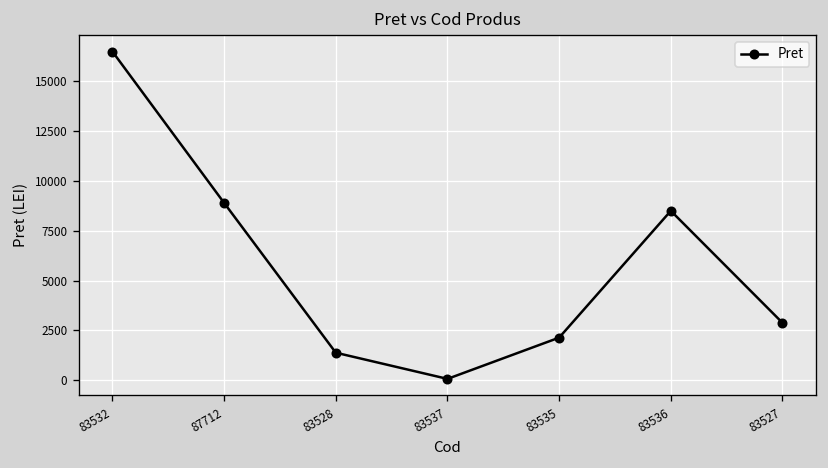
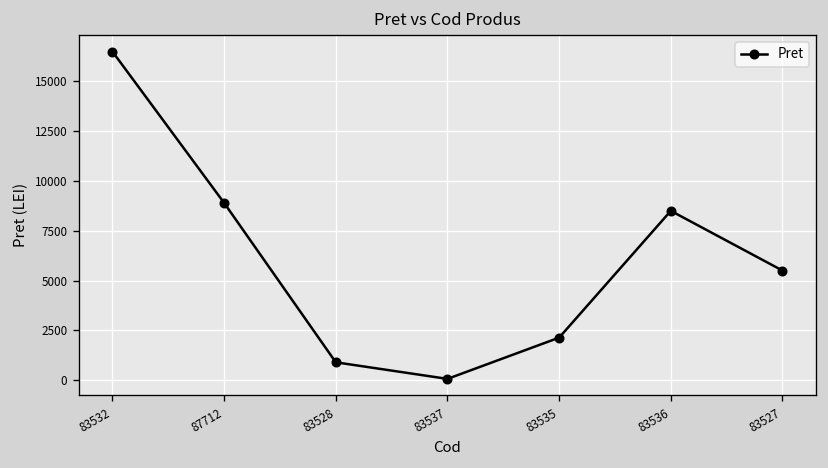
83528: 1400 -> 900
83527: 2900 -> 5500
